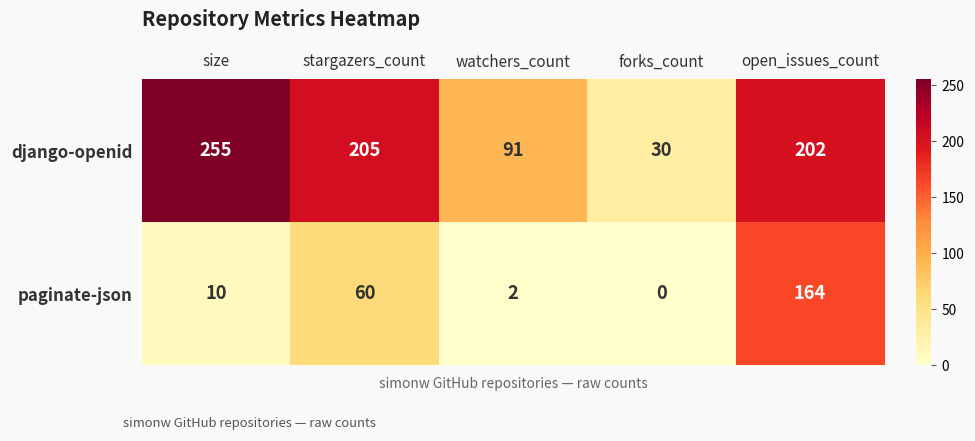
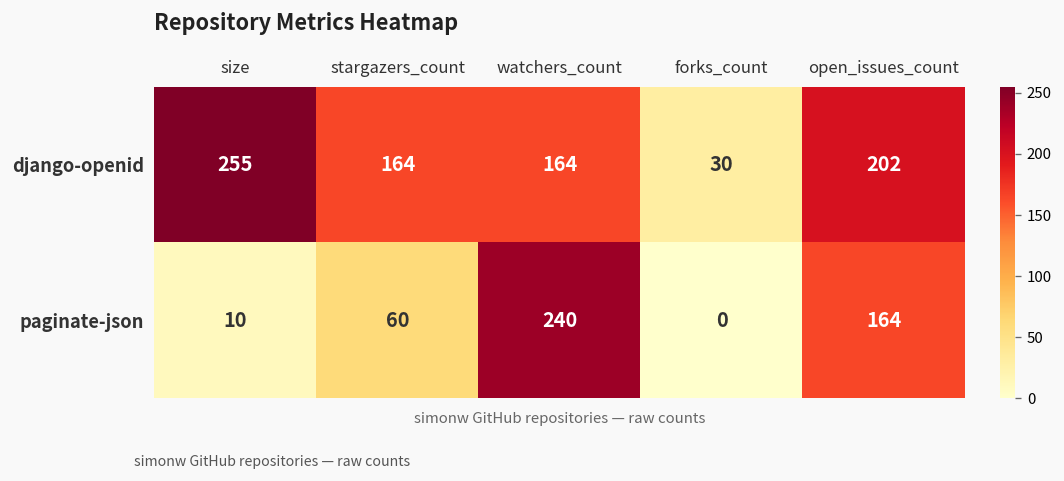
django-openid, stargazers_count: 205 -> 164
django-openid, watchers_count: 91 -> 164
paginate-json, watchers_count: 2 -> 240
